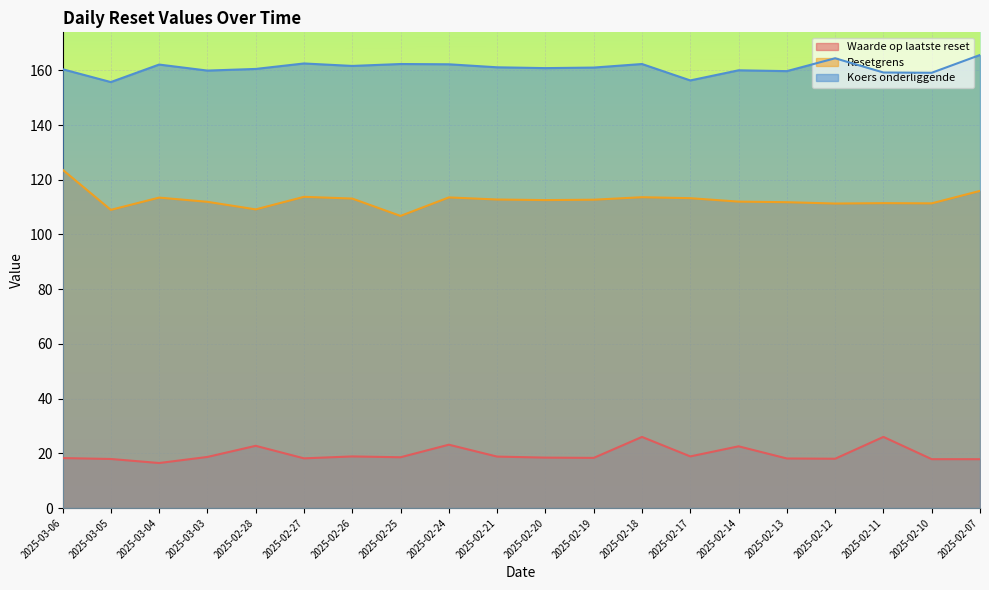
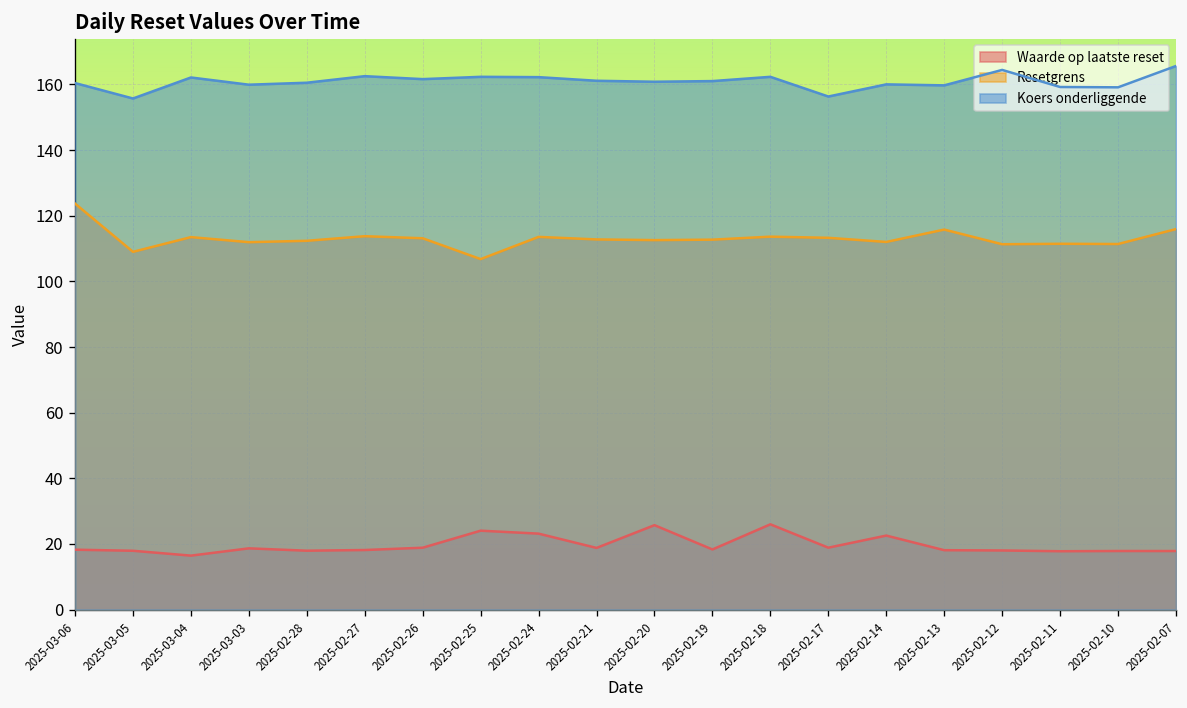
Waarde op laatste reset, 2025-02-28: 23 -> 18
Resetgrens, 2025-02-28: 109 -> 112
Waarde op laatste reset, 2025-02-25: 19 -> 24
Waarde op laatste reset, 2025-02-20: 18 -> 26
Resetgrens, 2025-02-13: 112 -> 116
Waarde op laatste reset, 2025-02-11: 26 -> 18
